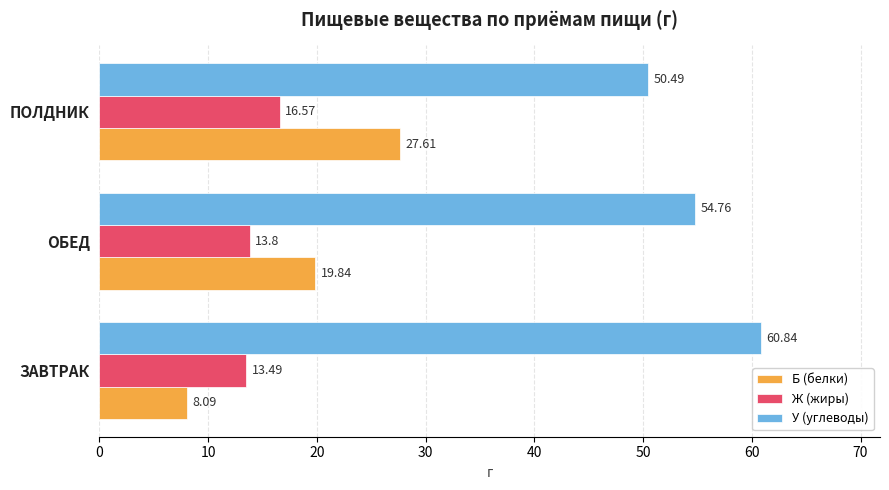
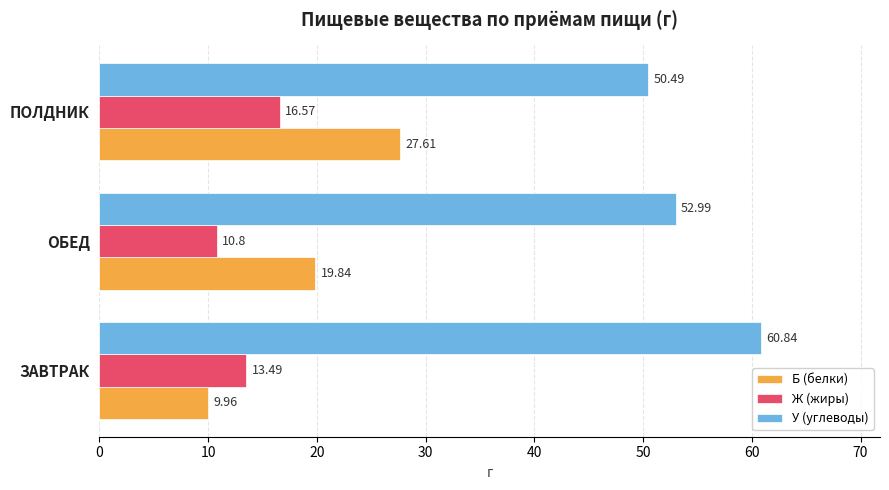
У (углеводы), ОБЕД: 54.76 -> 52.99
Ж (жиры), ОБЕД: 13.8 -> 10.8
Б (белки), ЗАВТРАК: 8.09 -> 9.96
